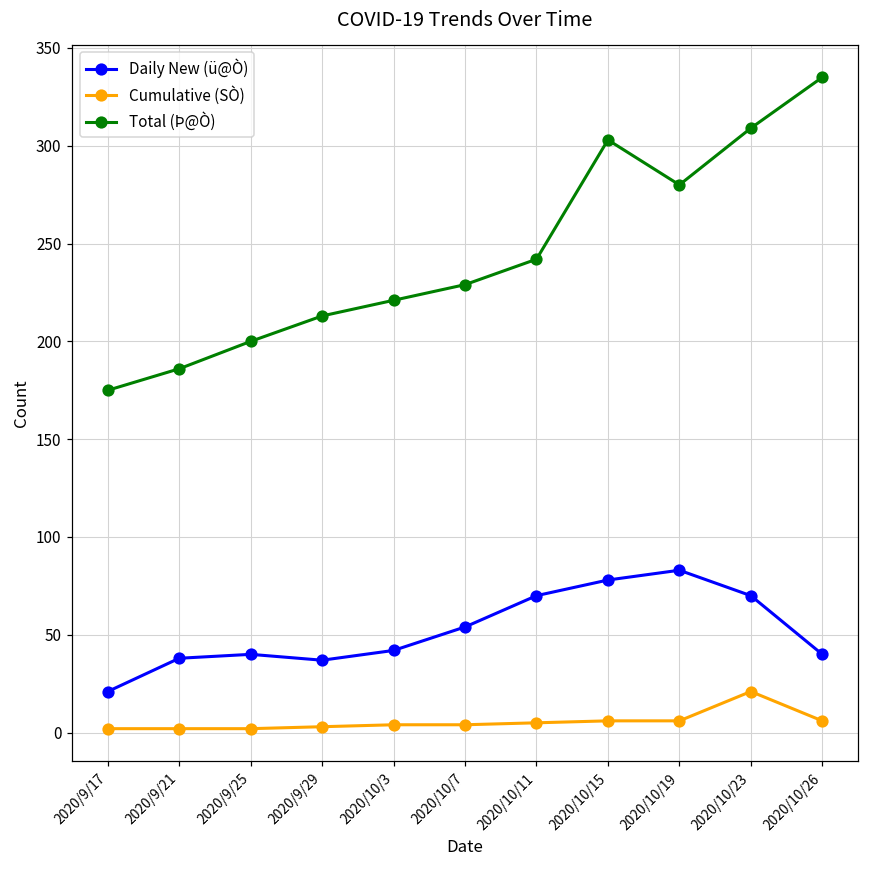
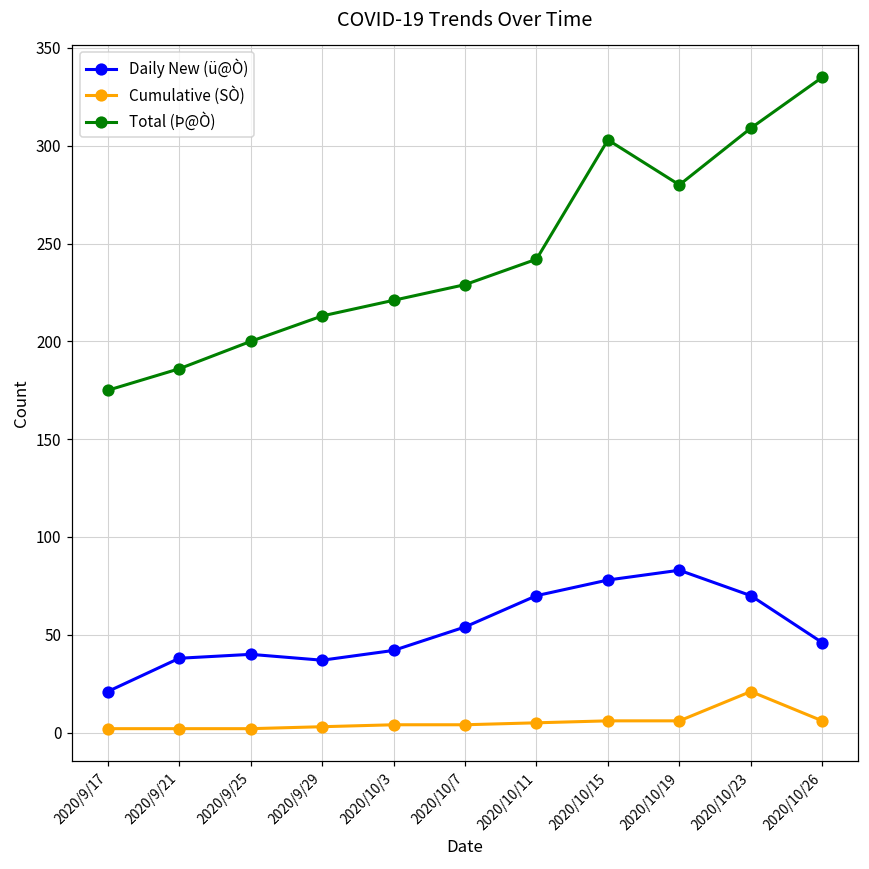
Daily New (ü@Ò), 2020/10/26: 40 -> 46
